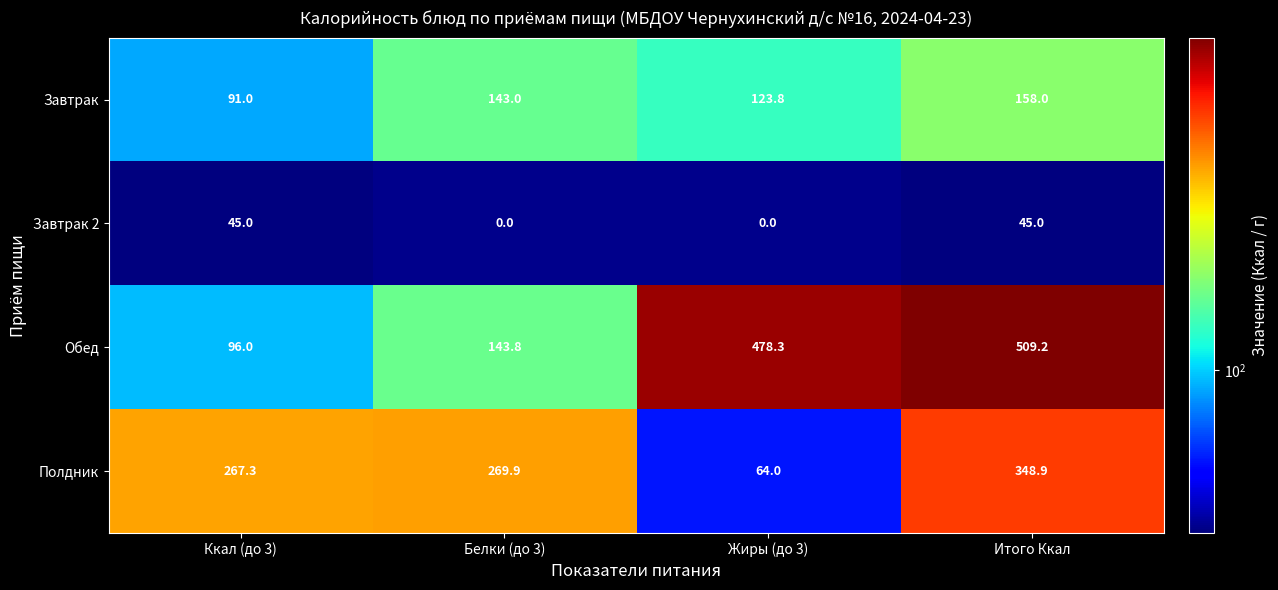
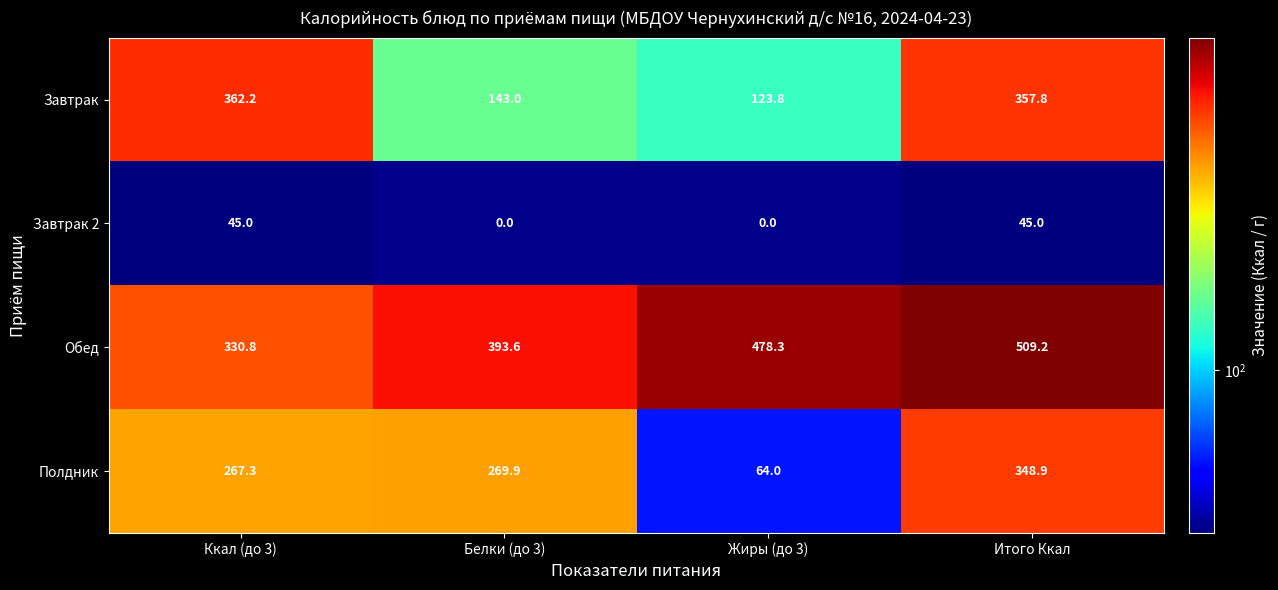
Завтрак, Ккал (до 3): 91.0 -> 362.2
Завтрак, Итого Ккал: 158.0 -> 357.8
Обед, Ккал (до 3): 96.0 -> 330.8
Обед, Белки (до 3): 143.8 -> 393.6
